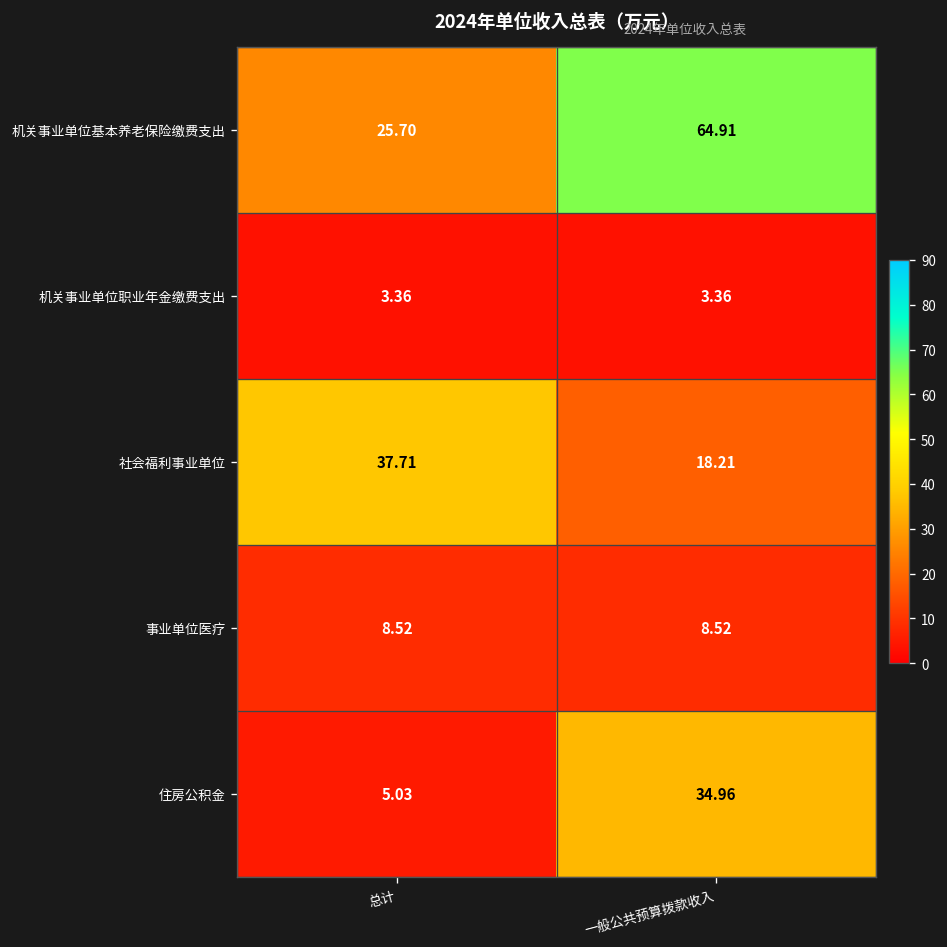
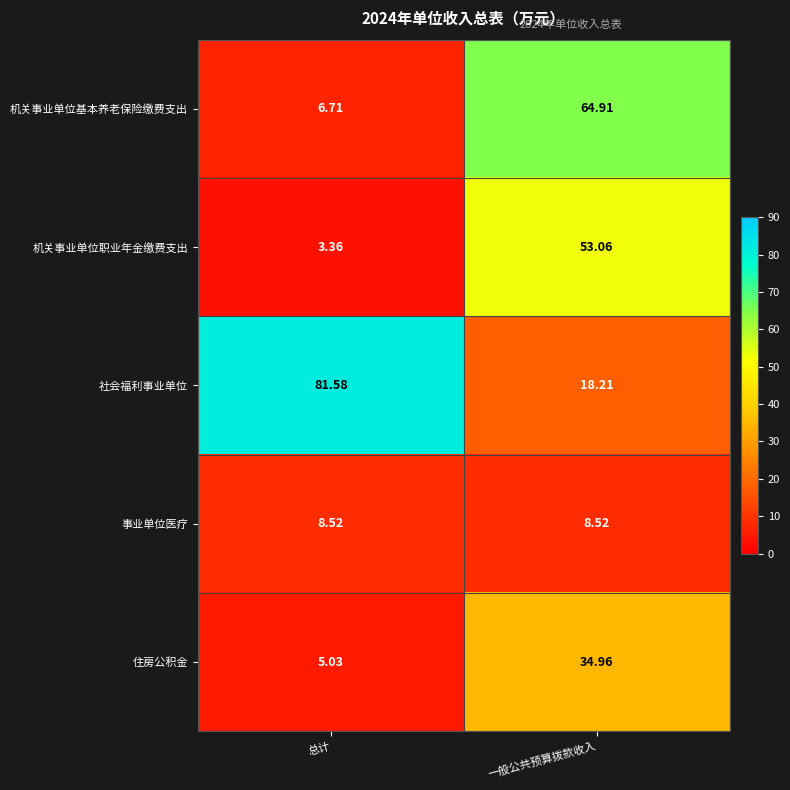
机关事业单位基本养老保险缴费支出, 总计: 25.70 -> 6.71
机关事业单位职业年金缴费支出, 一般公共预算拨款收入: 3.36 -> 53.06
社会福利事业单位, 总计: 37.71 -> 81.58
